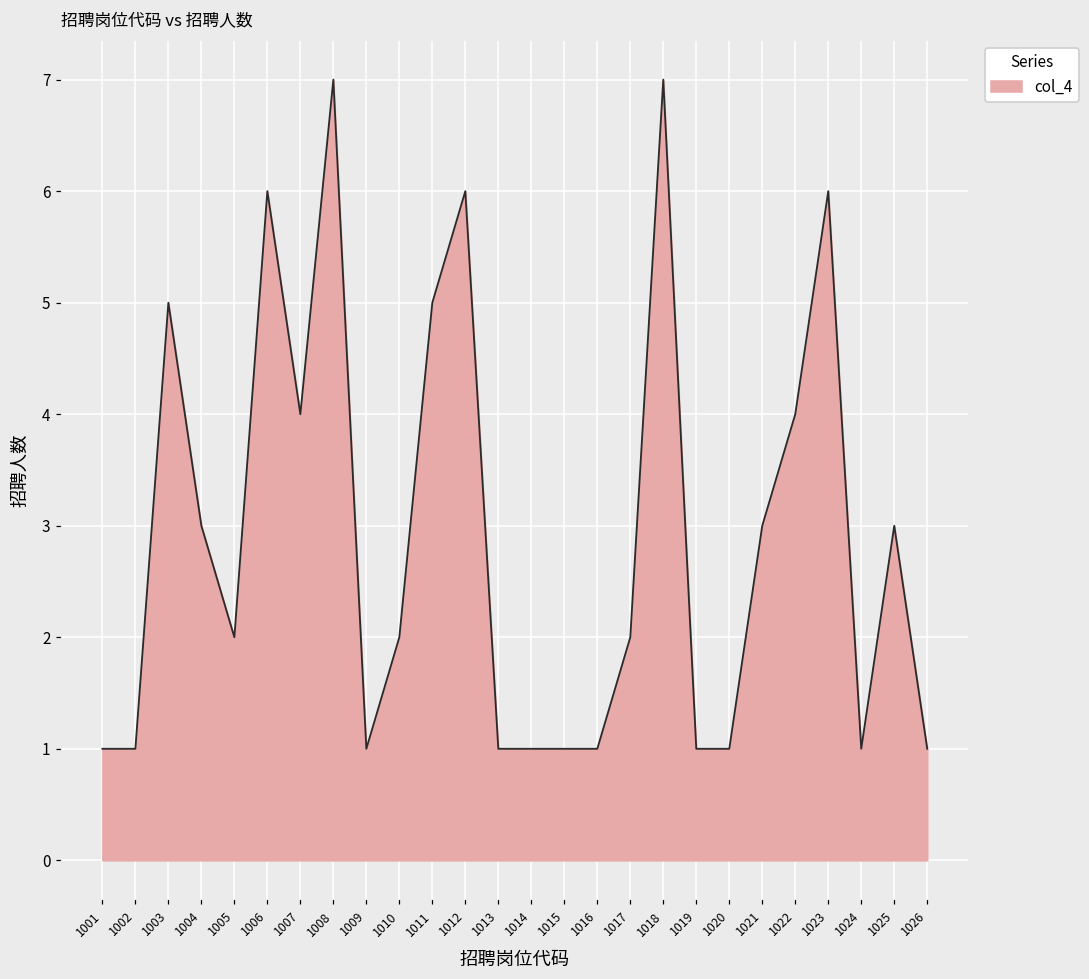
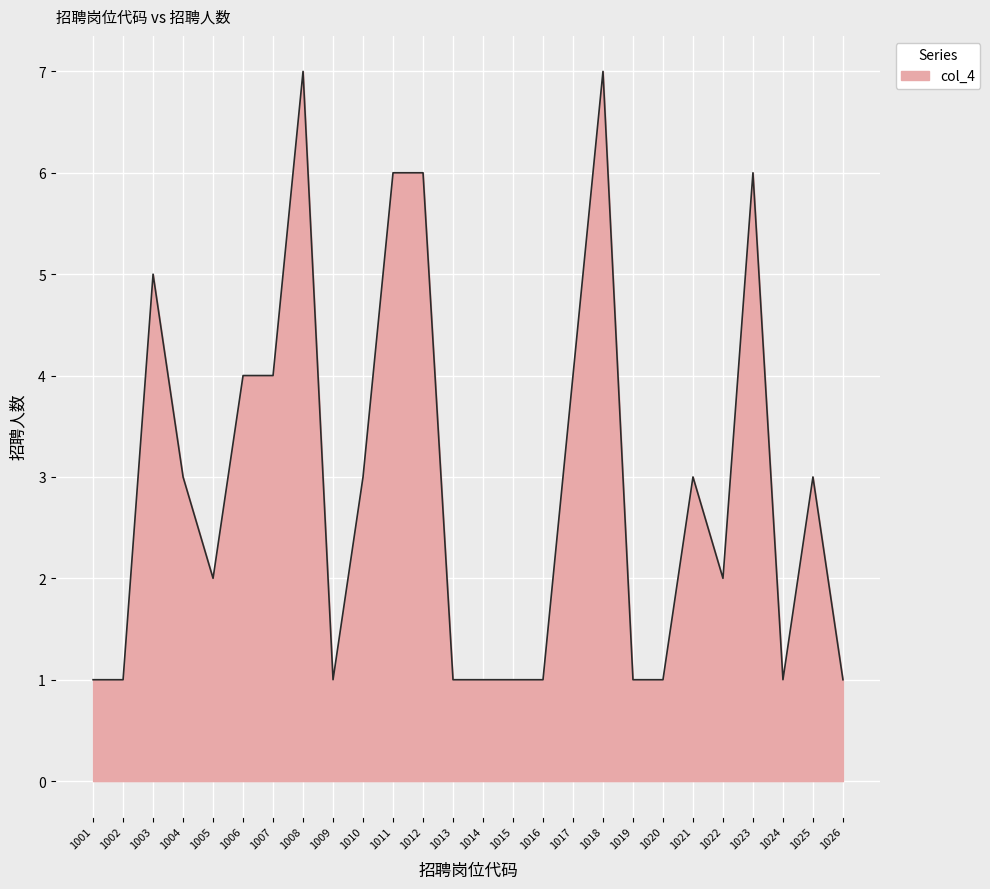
1006: 6 -> 4
1010: 2 -> 3
1011: 5 -> 6
1017: 2 -> 4
1022: 4 -> 2
